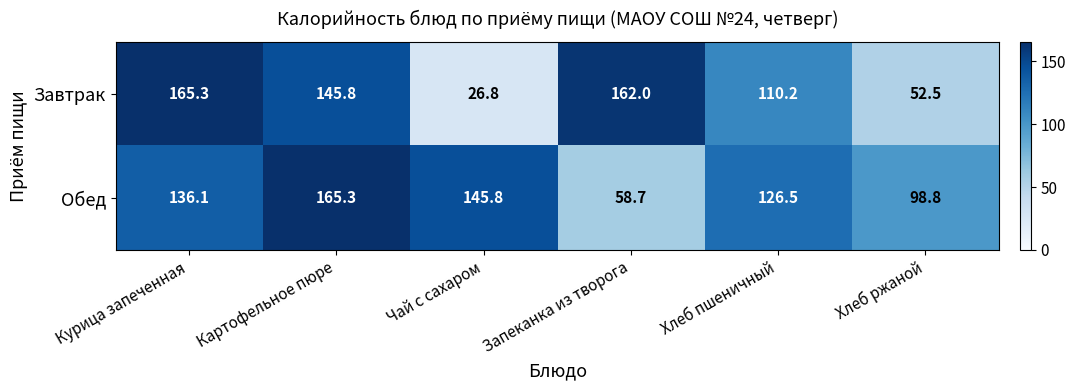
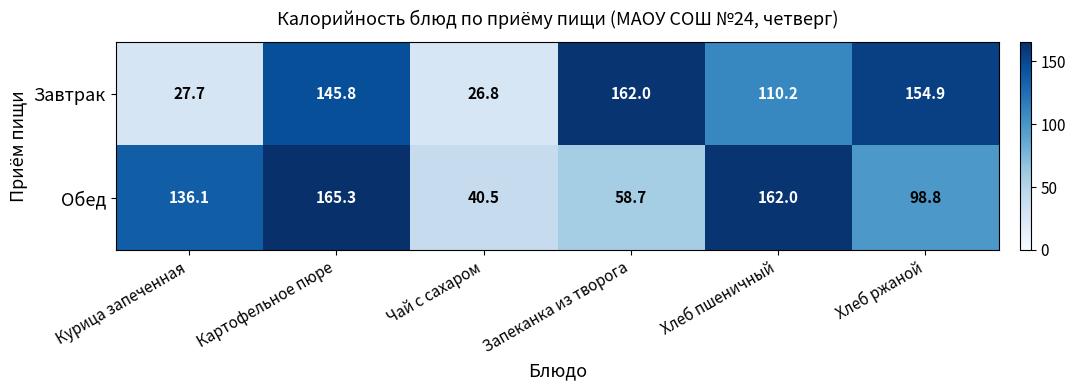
Завтрак, Курица запеченная: 165.3 -> 27.7
Завтрак, Хлеб ржаной: 52.5 -> 154.9
Обед, Чай с сахаром: 145.8 -> 40.5
Обед, Хлеб пшеничный: 126.5 -> 162.0
